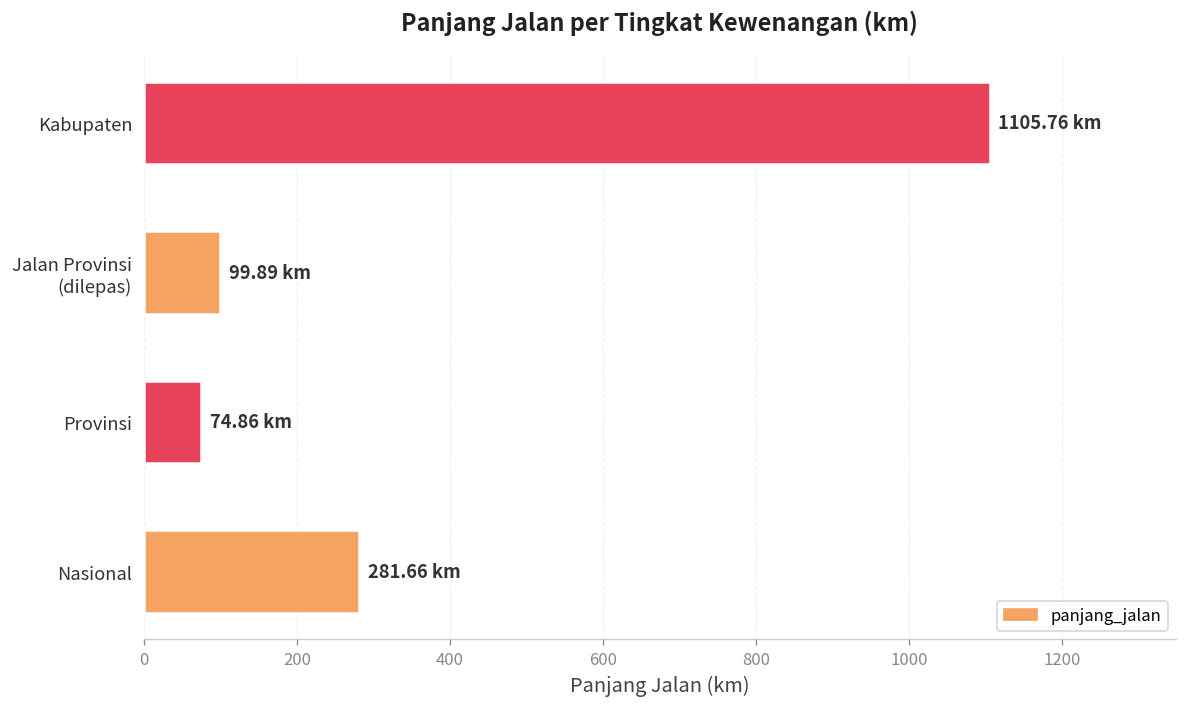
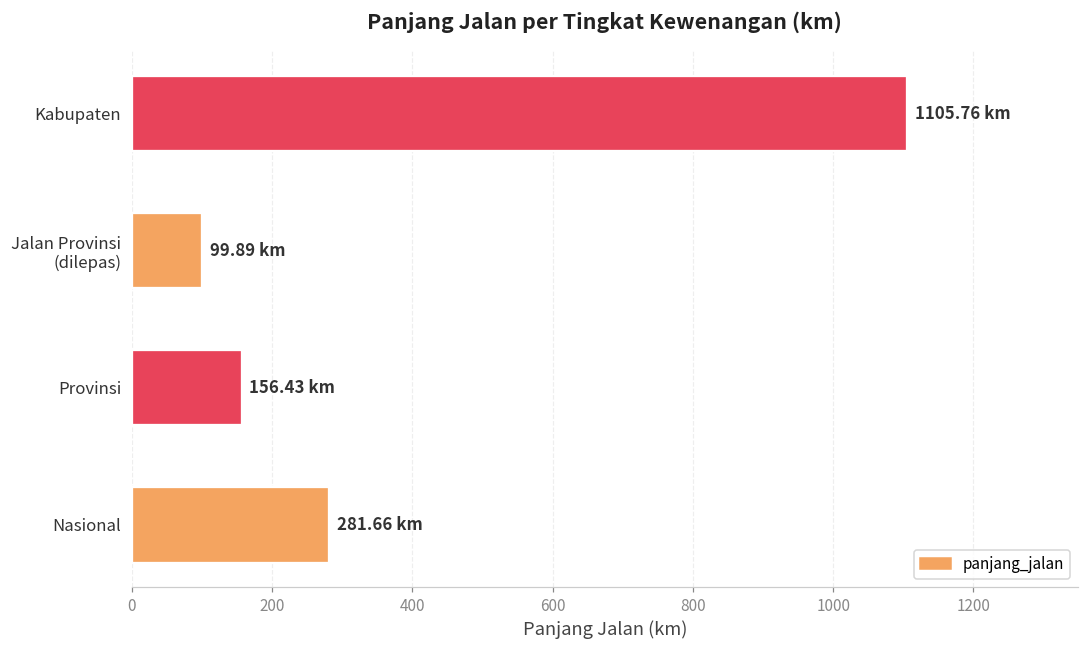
Provinsi: 74.86 -> 156.43
